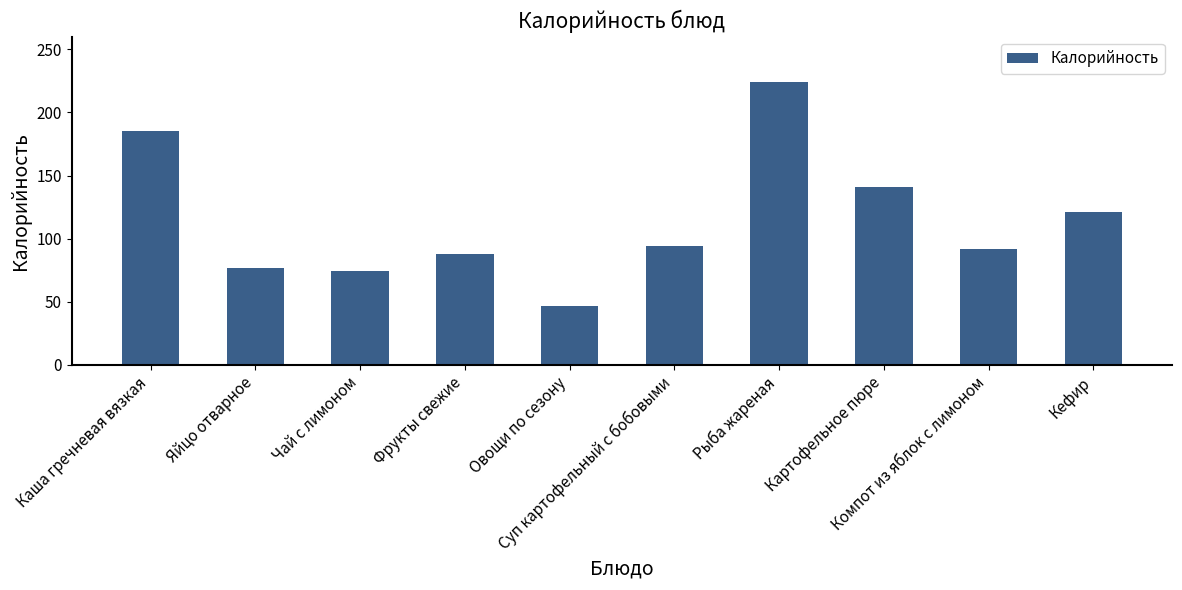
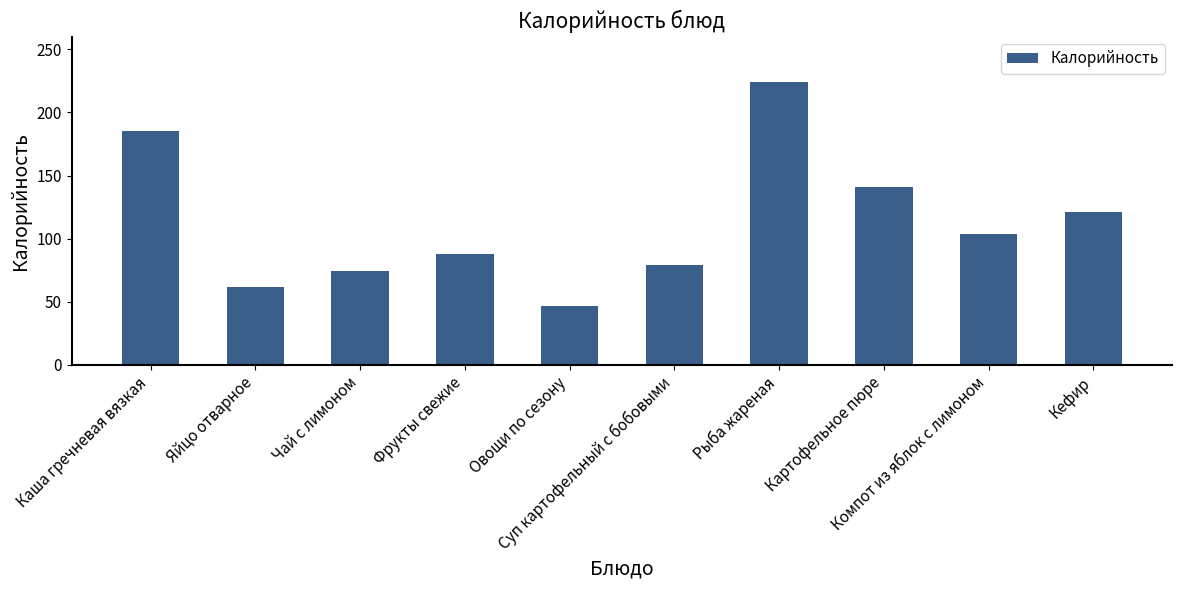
Яйцо отварное: 77 -> 62
Суп картофельный с бобовыми: 94 -> 79
Компот из яблок с лимоном: 92 -> 104
